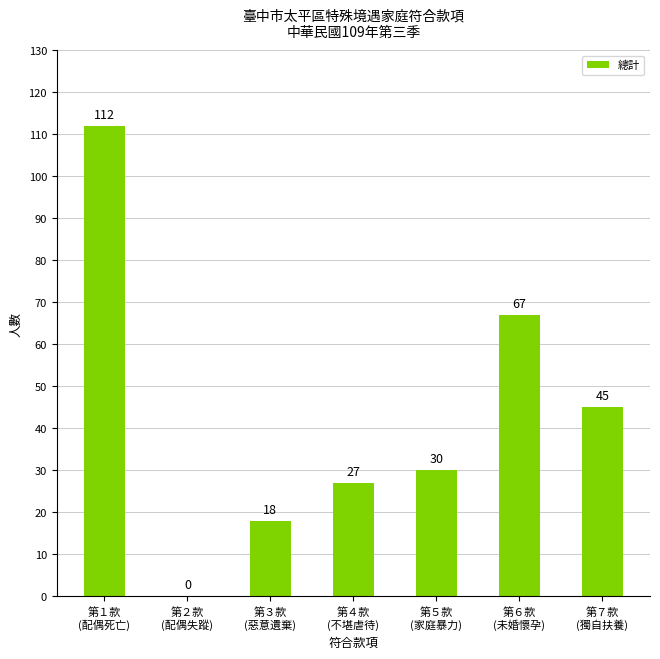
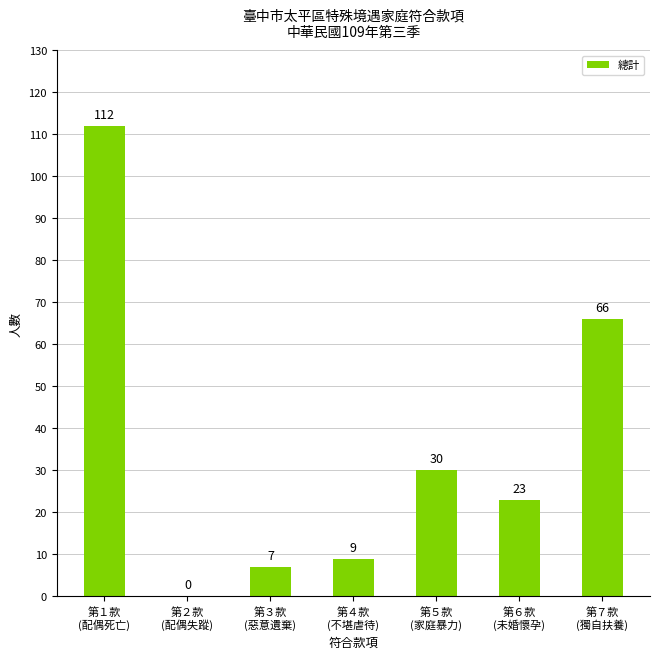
第３款 (惡意遺棄): 18 -> 7
第４款 (不堪虐待): 27 -> 9
第６款 (未婚懷孕): 67 -> 23
第７款 (獨自扶養): 45 -> 66
